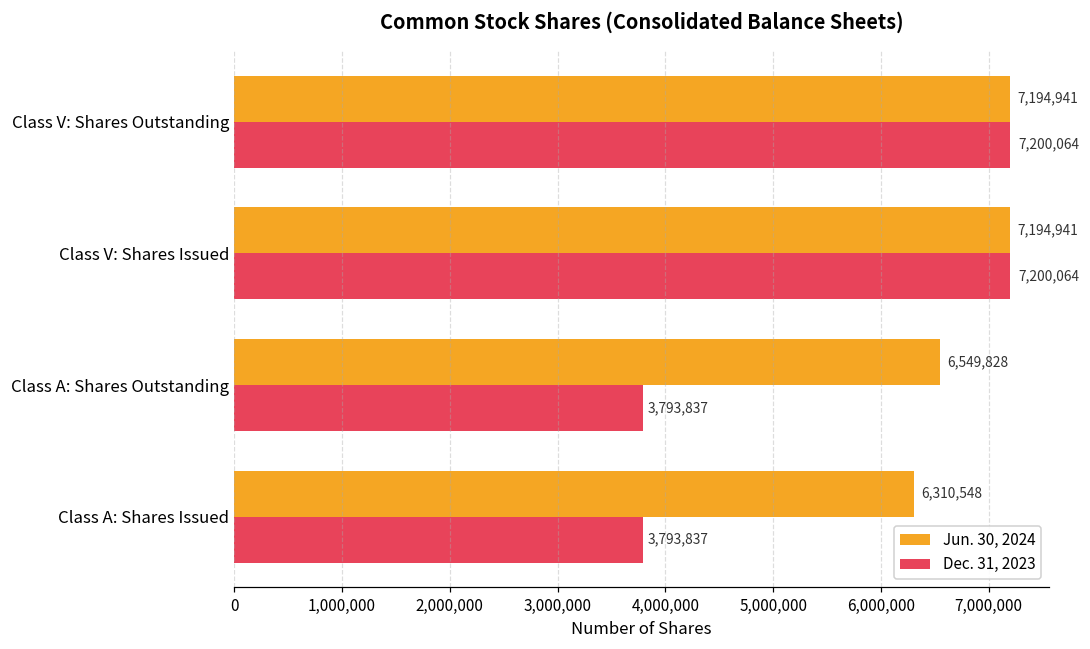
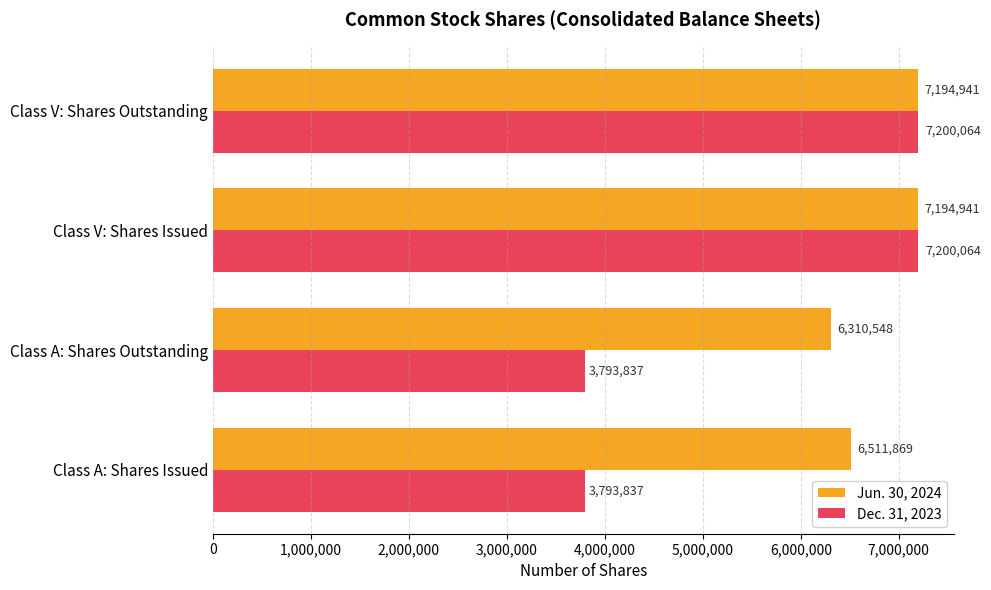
Jun. 30, 2024, Class A: Shares Outstanding: 6,549,828 -> 6,310,548
Jun. 30, 2024, Class A: Shares Issued: 6,310,548 -> 6,511,869
